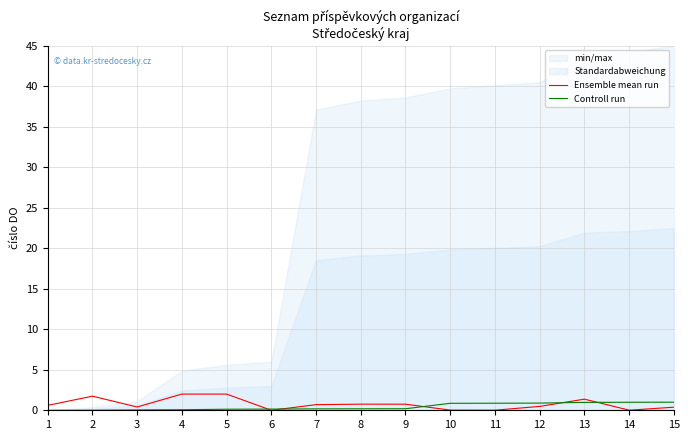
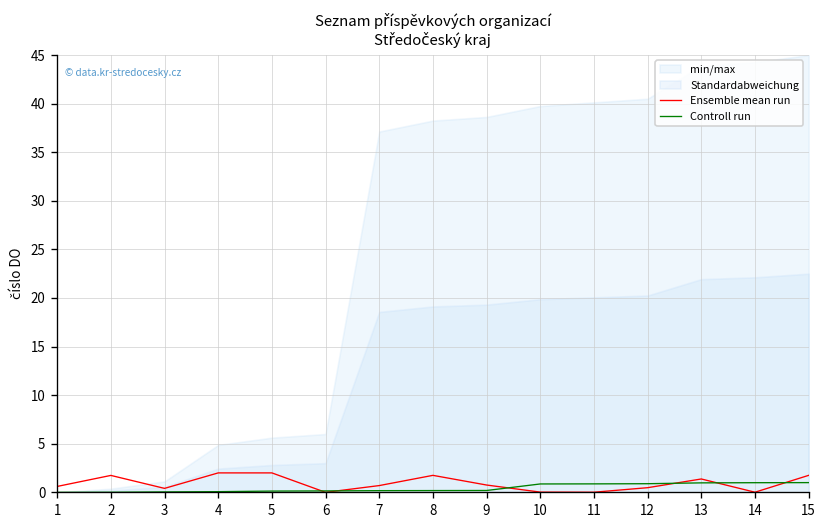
Ensemble mean run, 8: 1 -> 2
Ensemble mean run, 15: 0 -> 2
